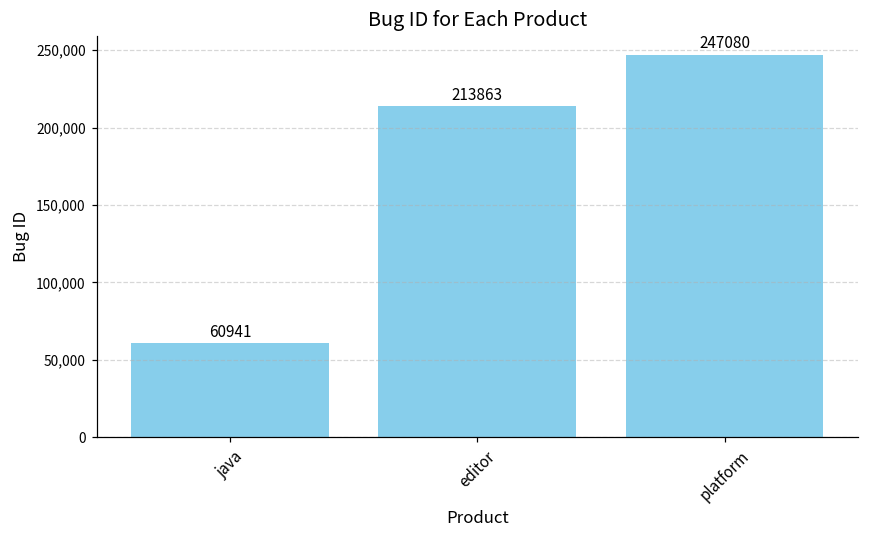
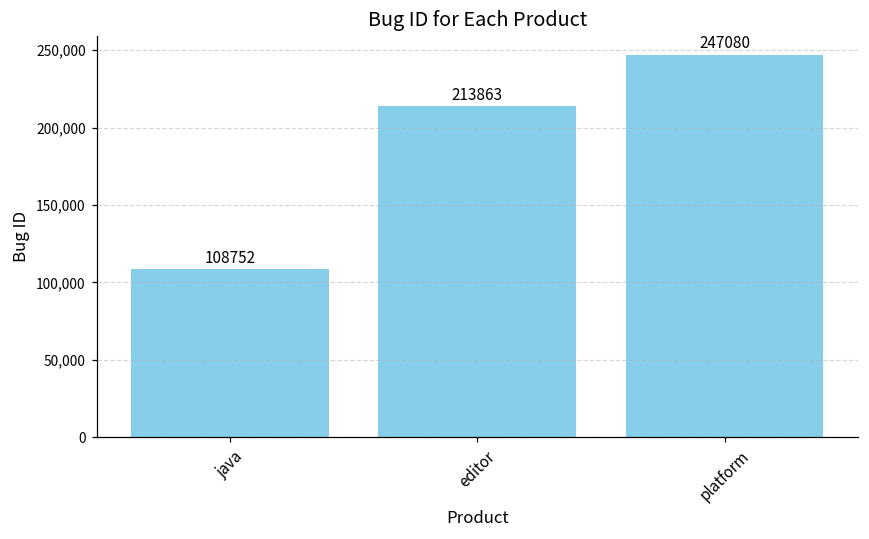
java: 60941 -> 108752
